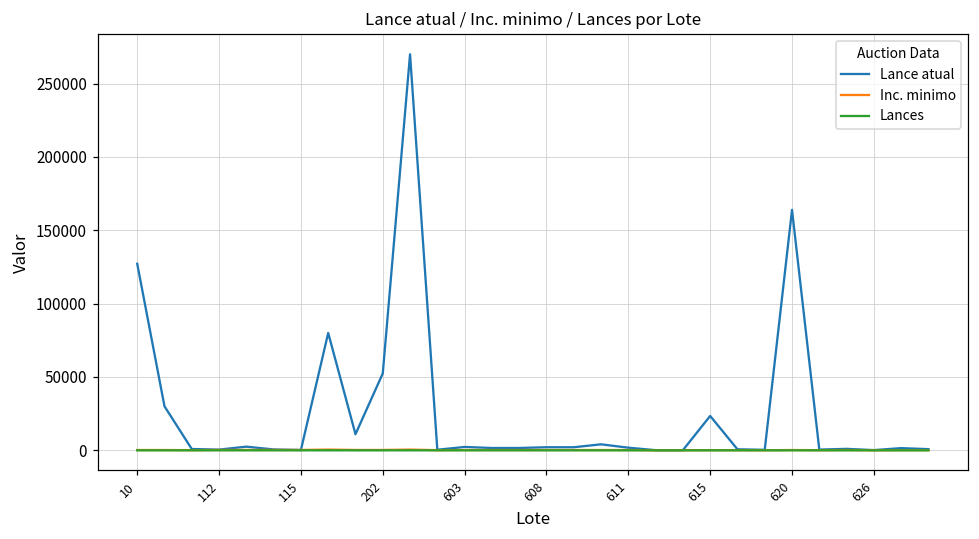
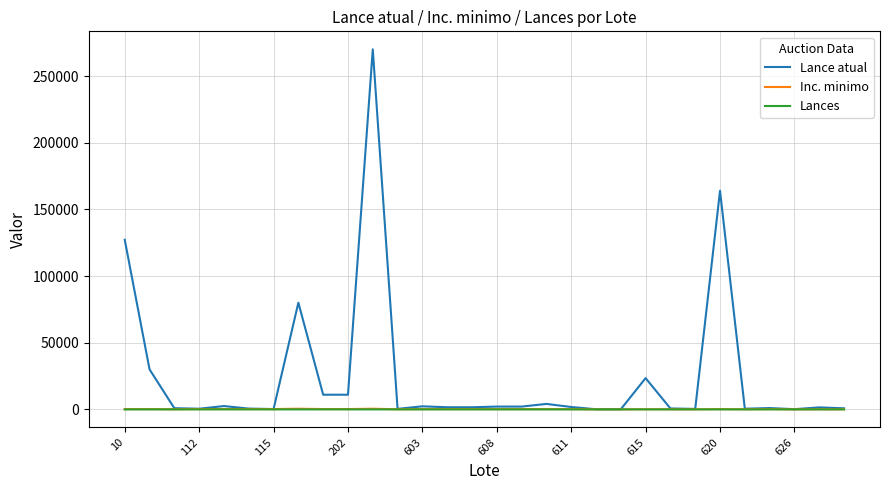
Lance atual, 202: 52000 -> 11000
